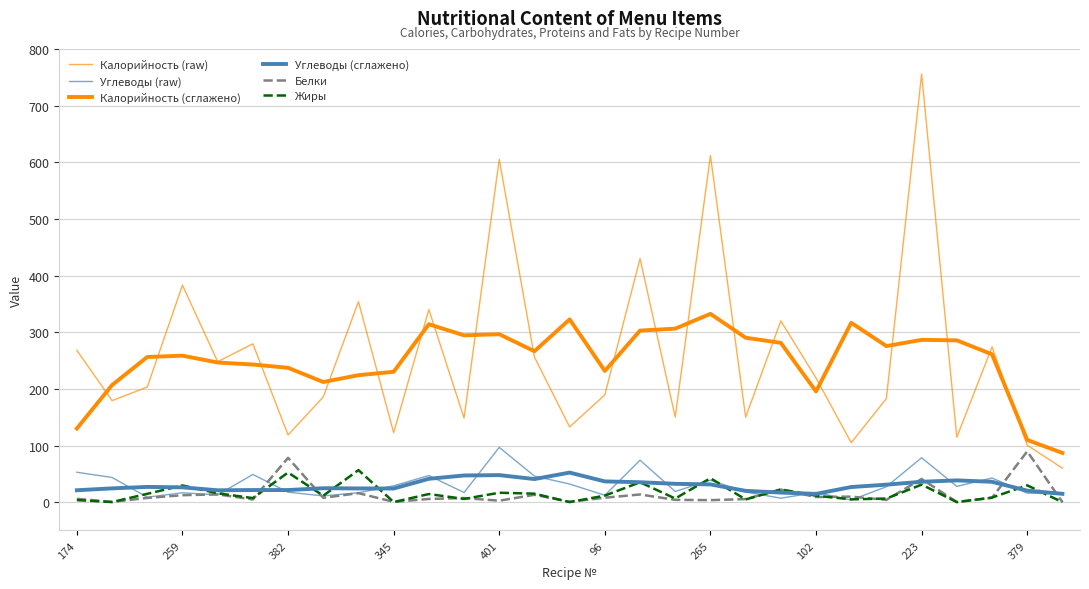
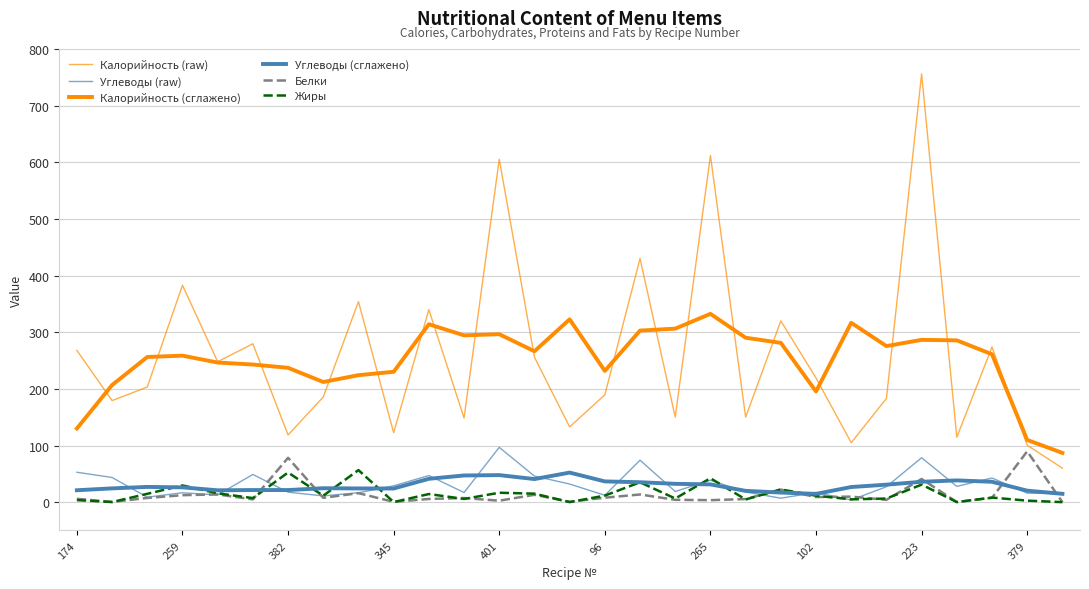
Жиры, 379: 30 -> 0
